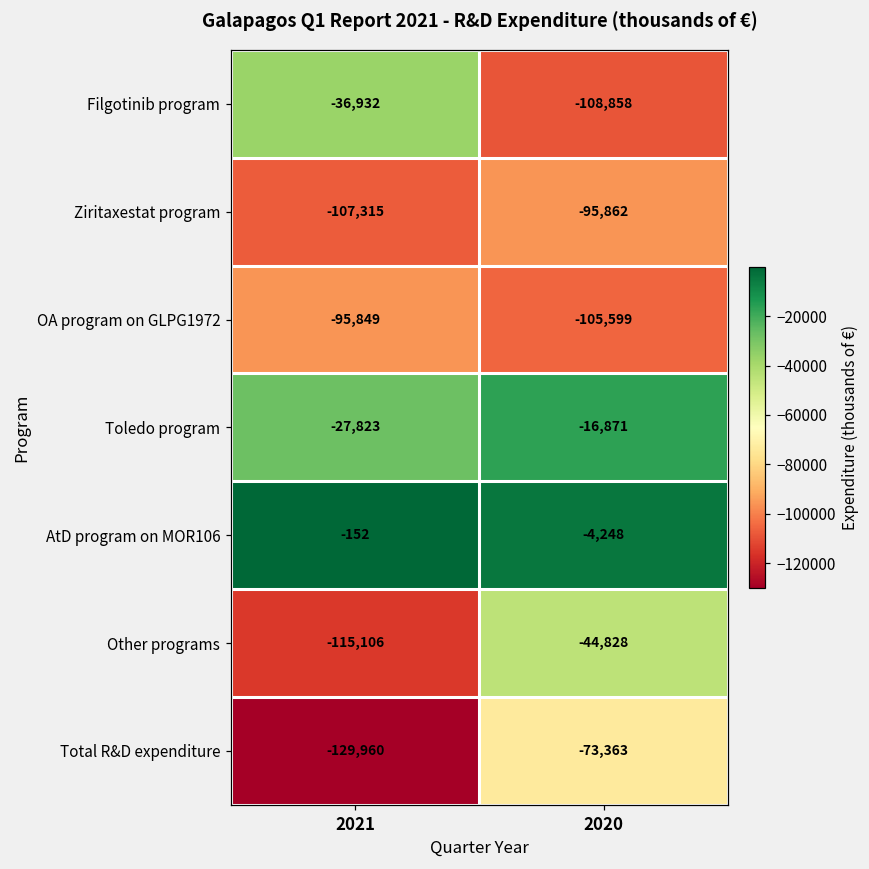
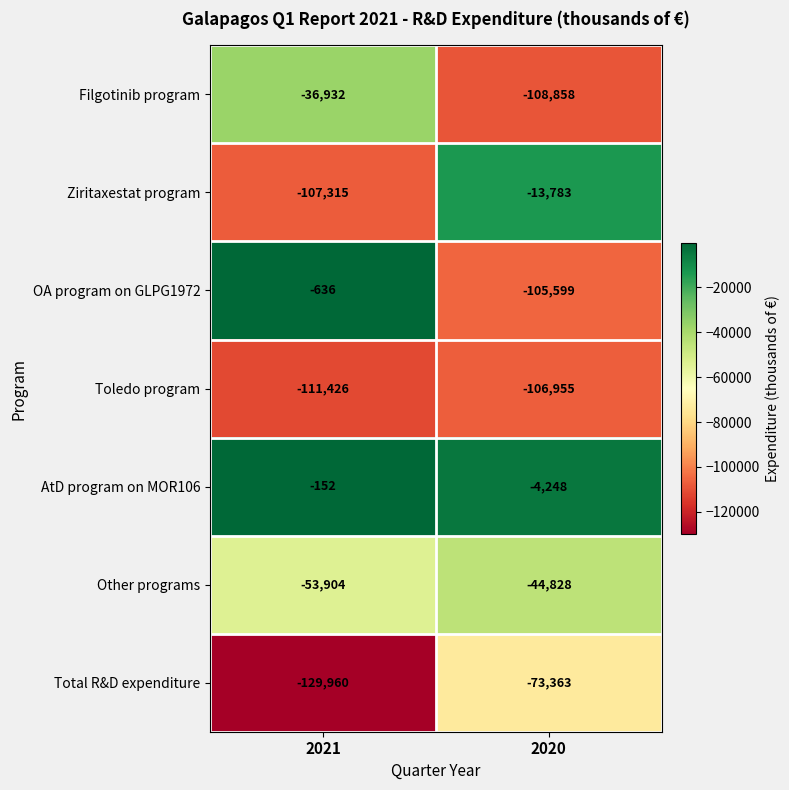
Ziritaxestat program, 2020: -95,862 -> -13,783
OA program on GLPG1972, 2021: -95,849 -> -636
Toledo program, 2021: -27,823 -> -111,426
Toledo program, 2020: -16,871 -> -106,955
Other programs, 2021: -115,106 -> -53,904
